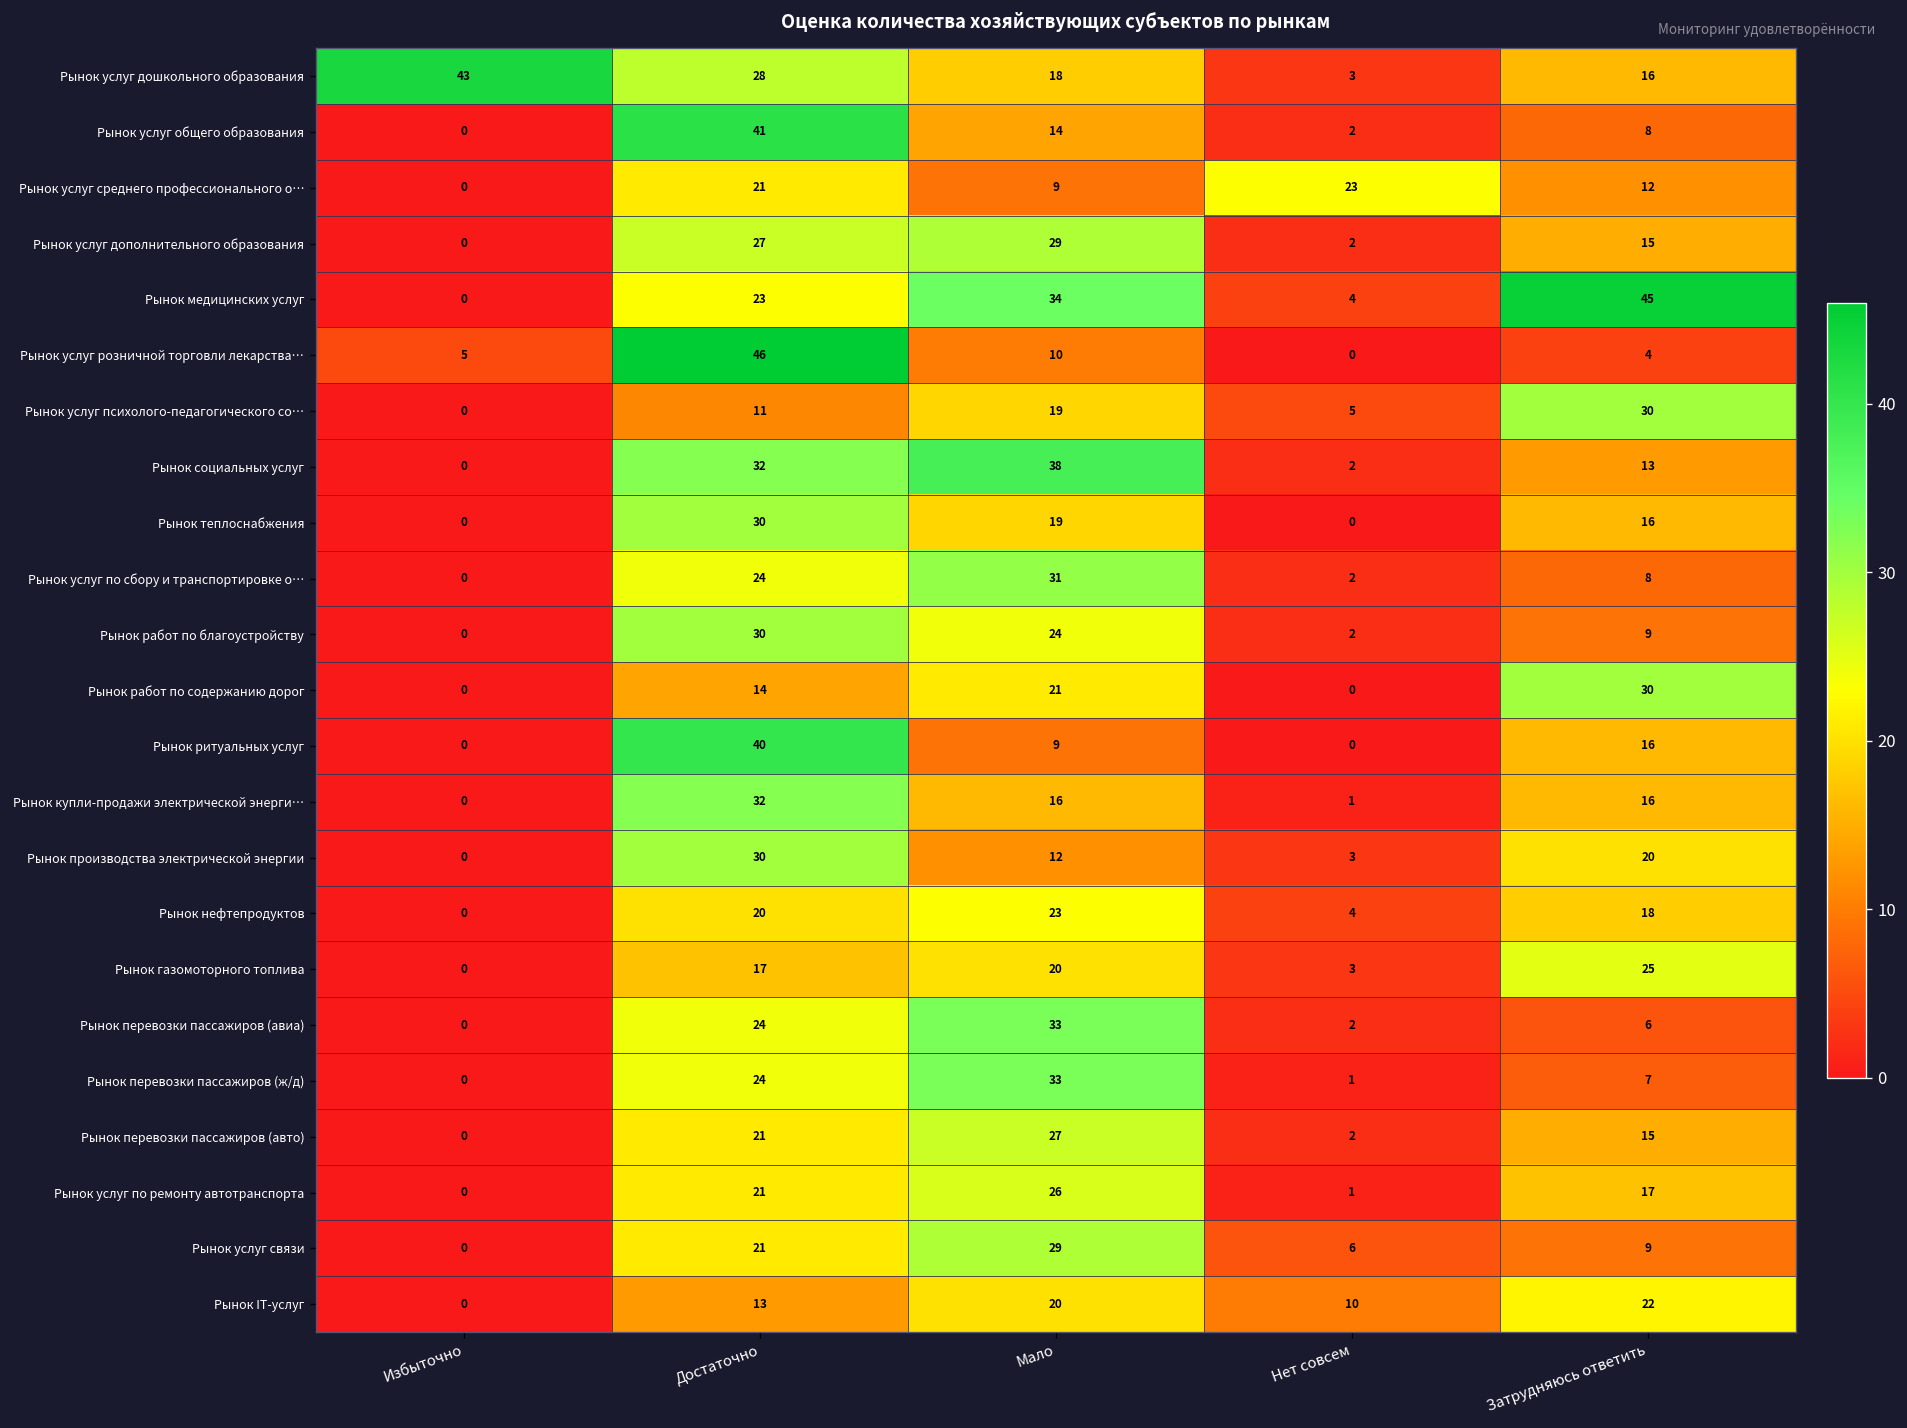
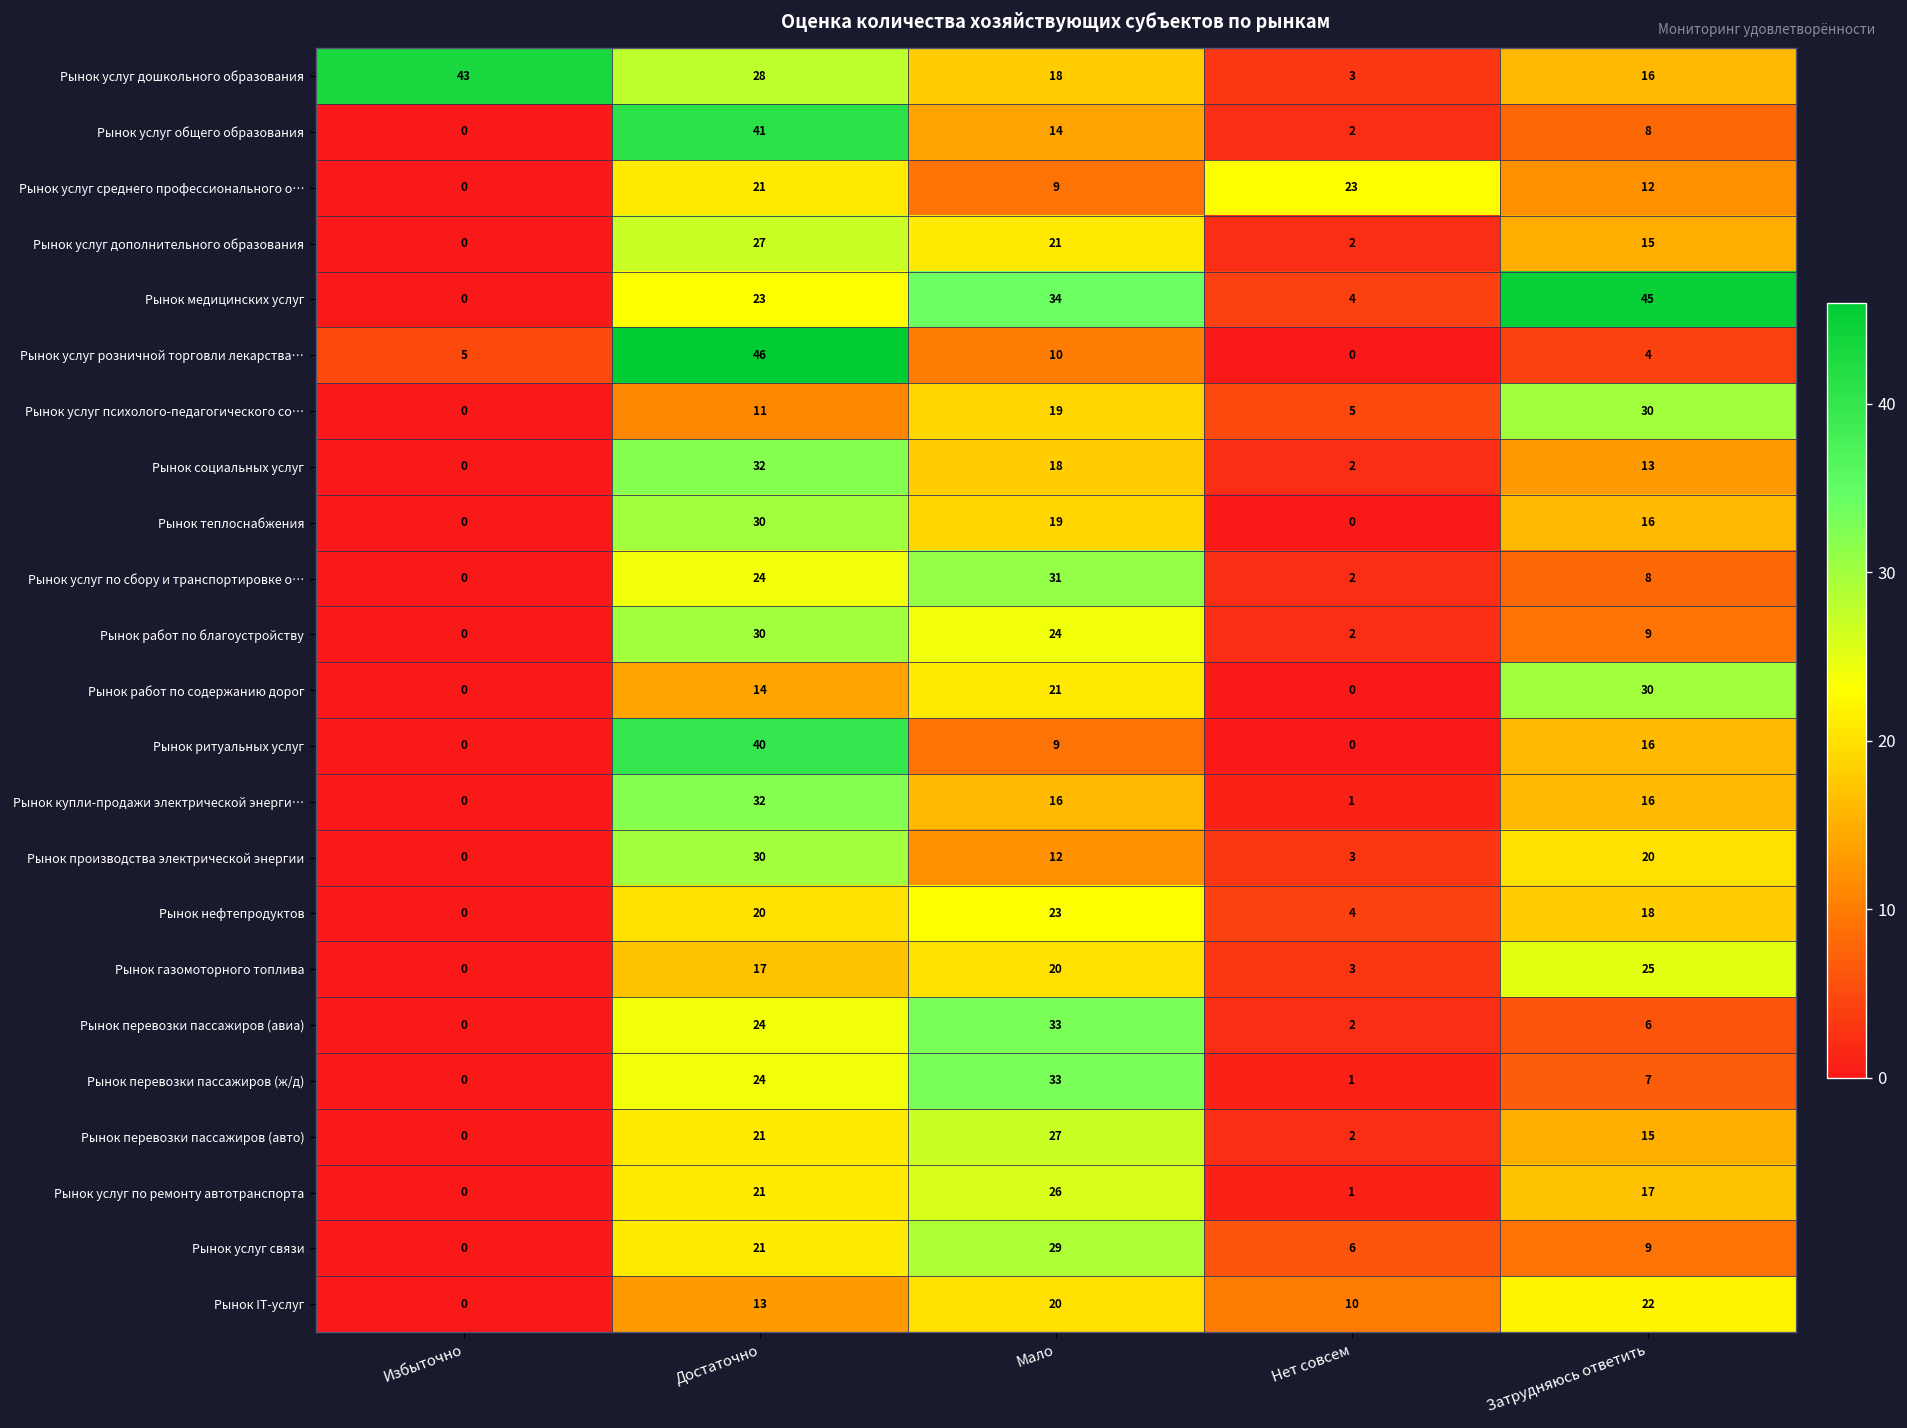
Рынок услуг дополнительного образования, Мало: 29 -> 21
Рынок социальных услуг, Мало: 38 -> 18
